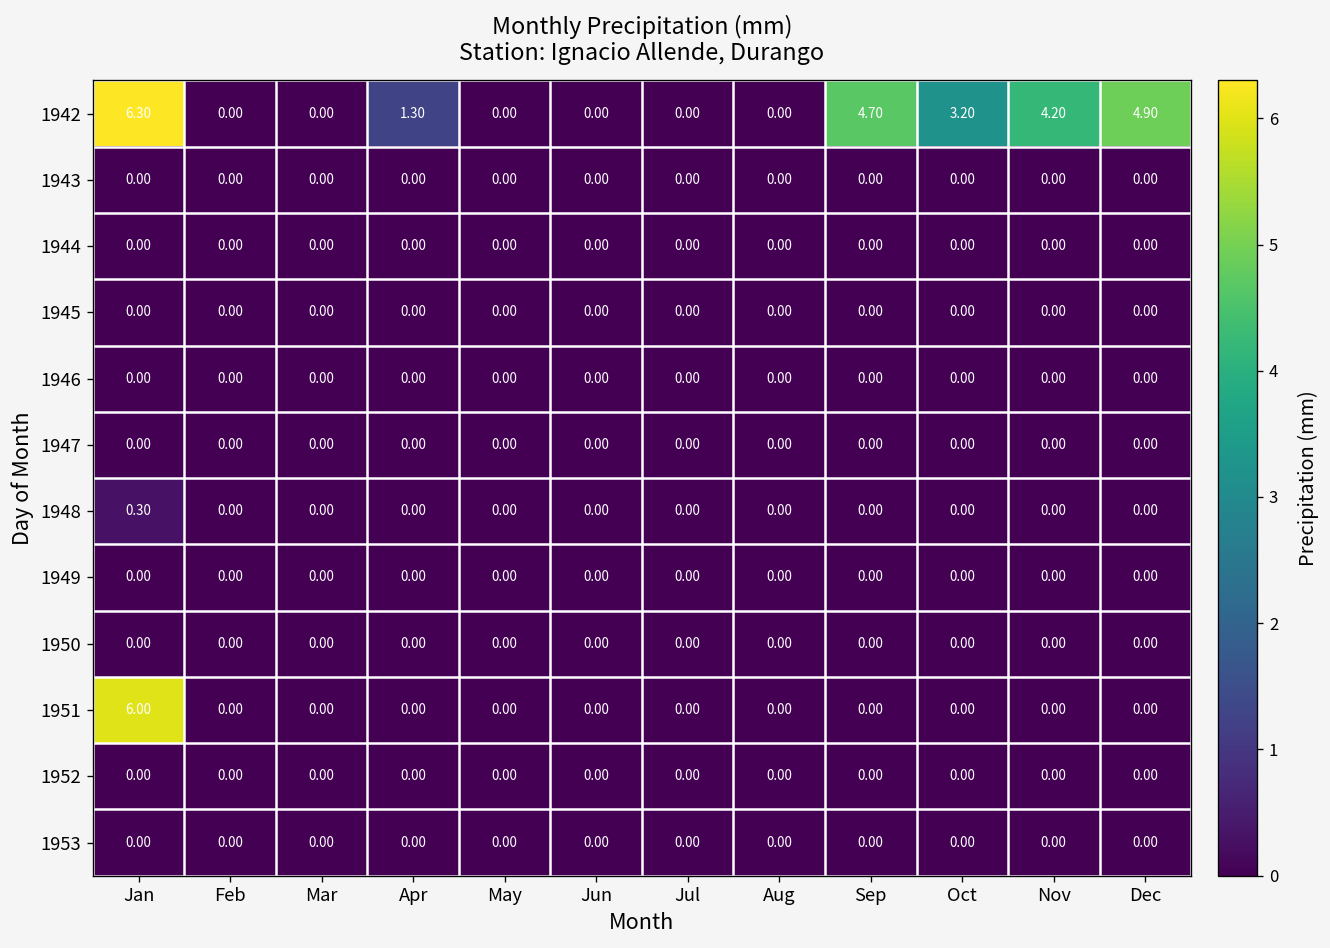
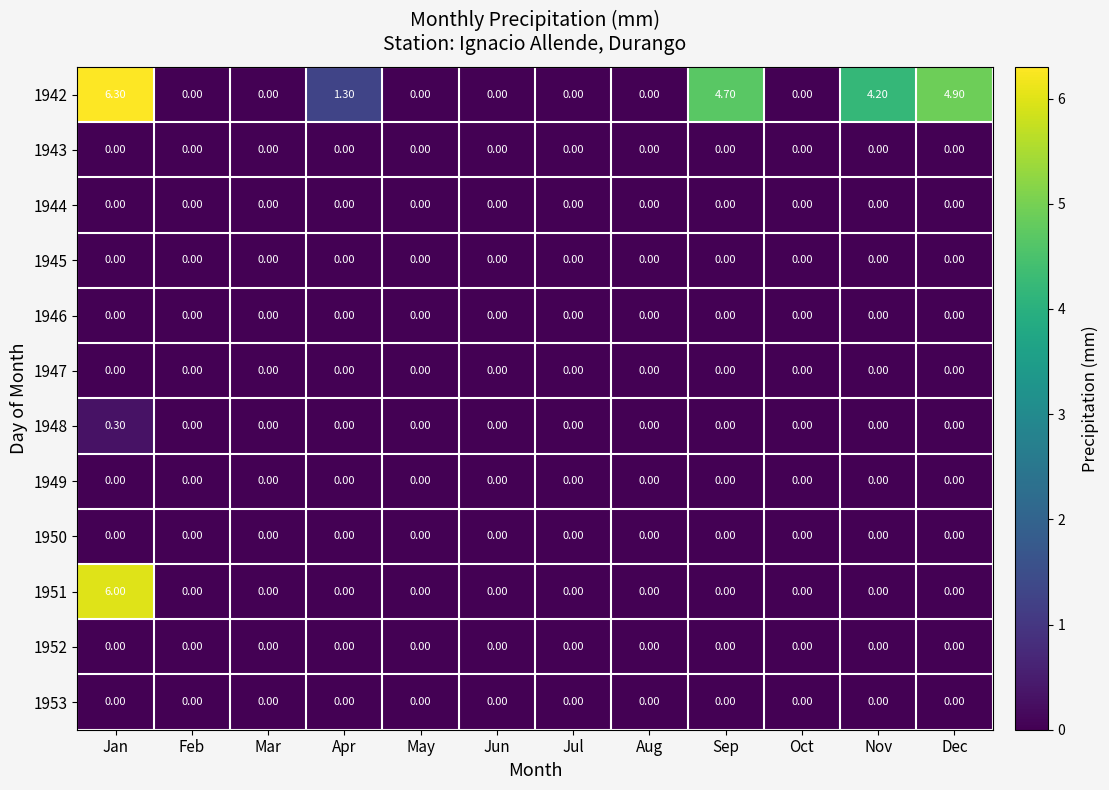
1942, Oct: 3.20 -> 0.00
